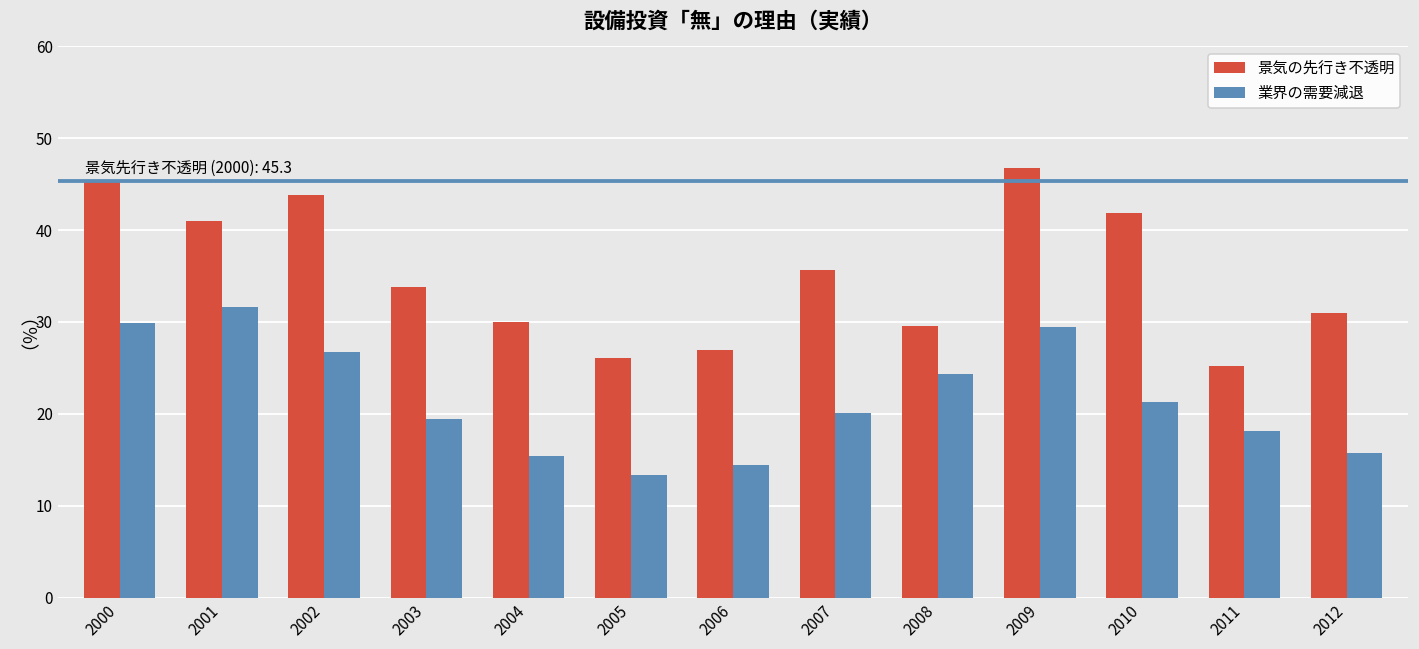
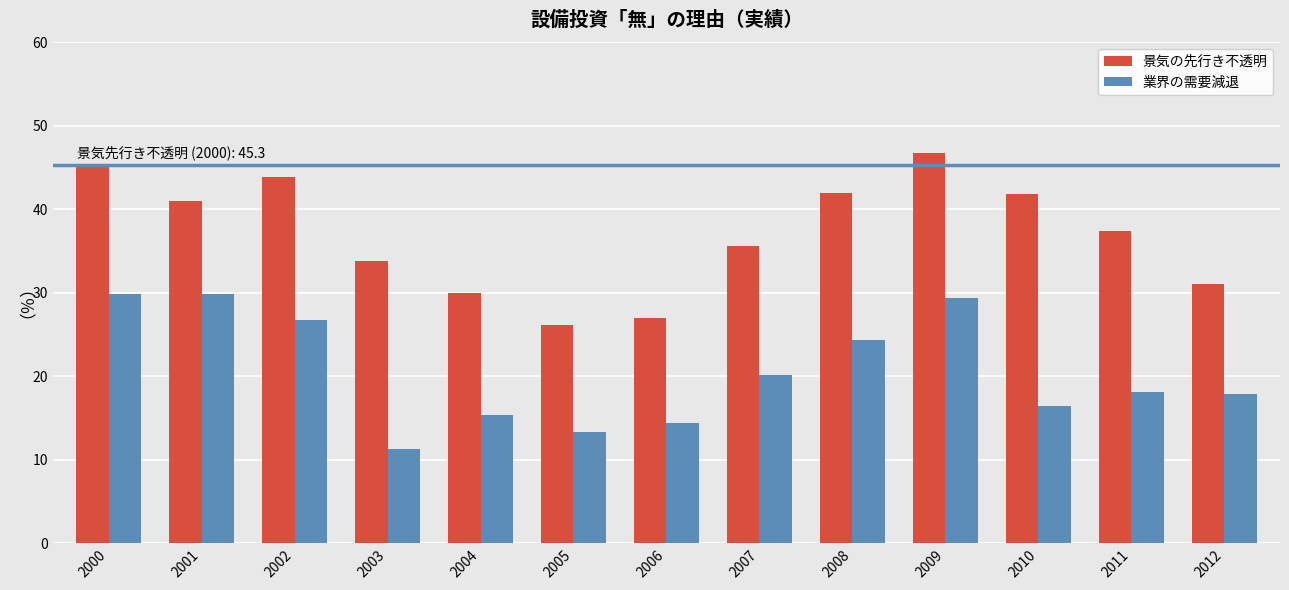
業界の需要減退, 2001: 32 -> 30
業界の需要減退, 2003: 19 -> 11
景気の先行き不透明, 2008: 30 -> 42
業界の需要減退, 2010: 21 -> 16
景気の先行き不透明, 2011: 25 -> 37
業界の需要減退, 2012: 16 -> 18
